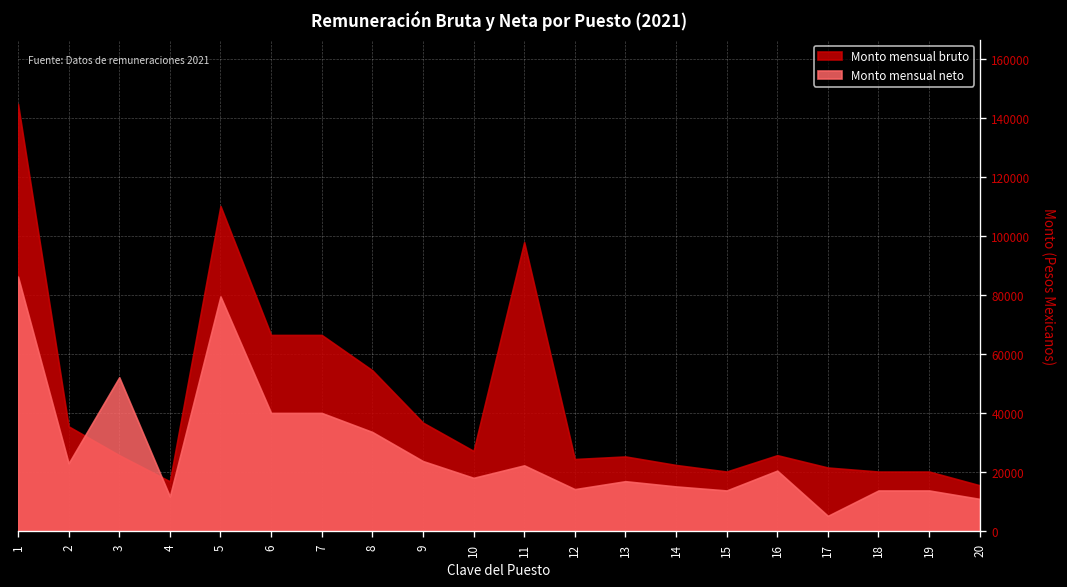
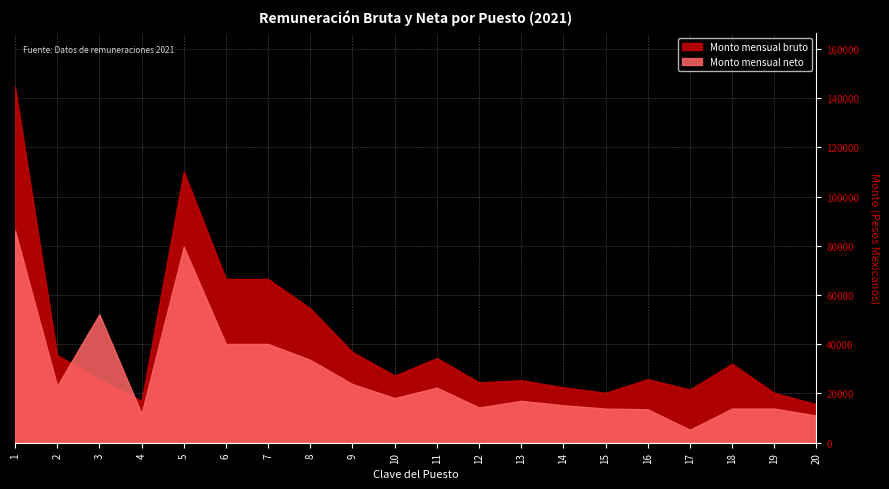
Monto mensual bruto, 11: 98000 -> 34000
Monto mensual neto, 16: 21000 -> 14000
Monto mensual bruto, 18: 20000 -> 32000
